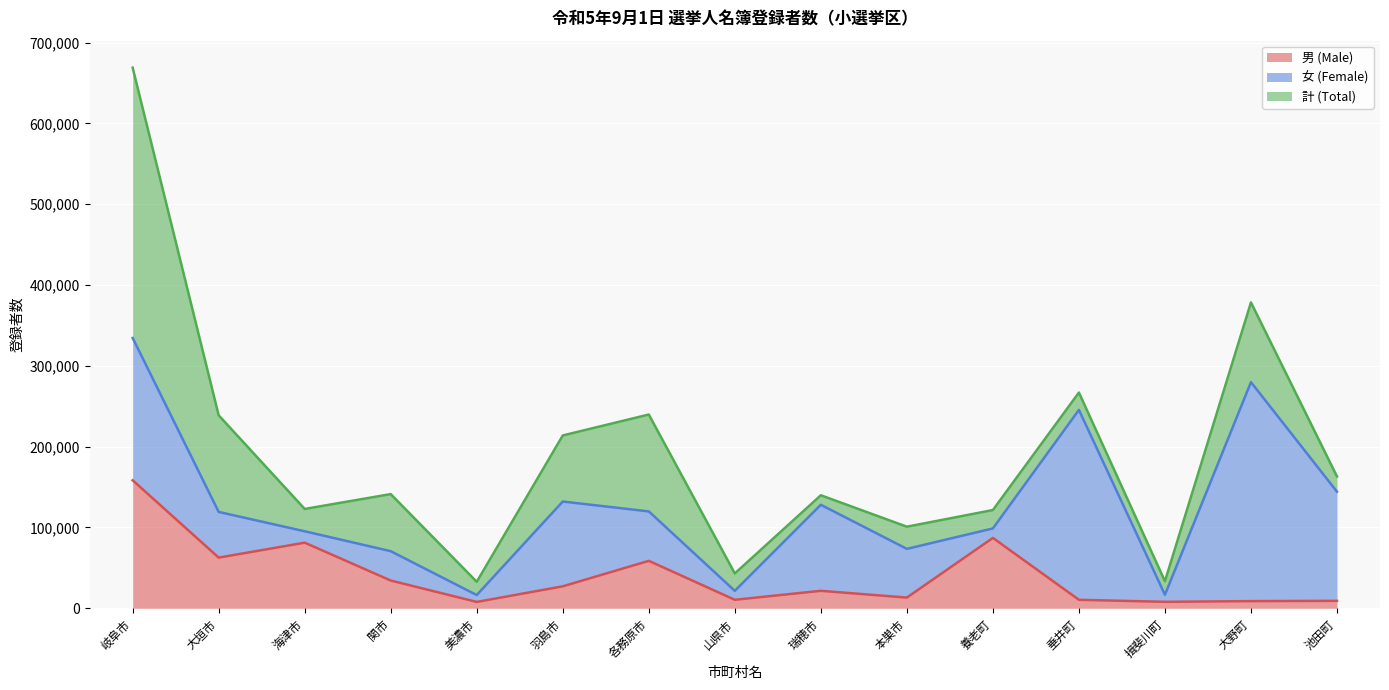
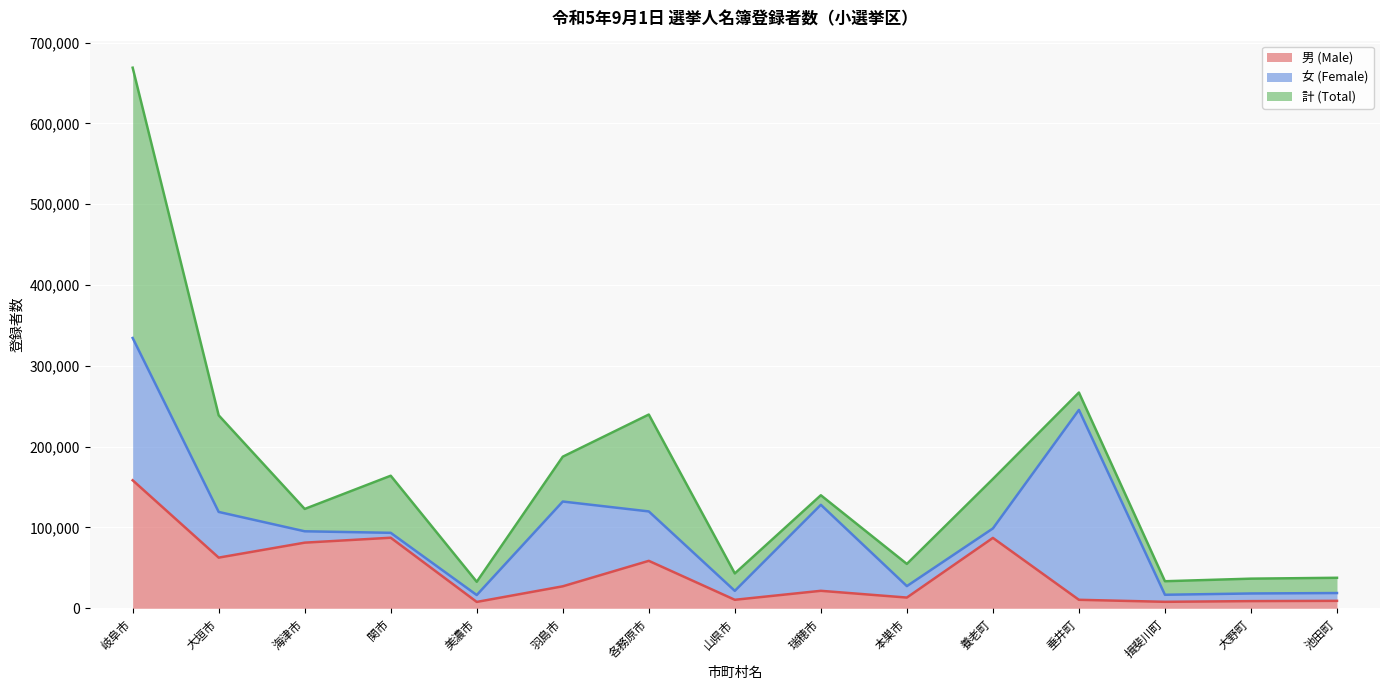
男 (Male), 関市: 30,000 -> 90,000
女 (Female), 関市: 40,000 -> 10,000
計 (Total), 羽島市: 80,000 -> 60,000
女 (Female), 本巣市: 60,000 -> 10,000
計 (Total), 養老町: 20,000 -> 60,000
女 (Female), 大野町: 270,000 -> 10,000
計 (Total), 大野町: 100,000 -> 20,000
女 (Female), 池田町: 140,000 -> 10,000
